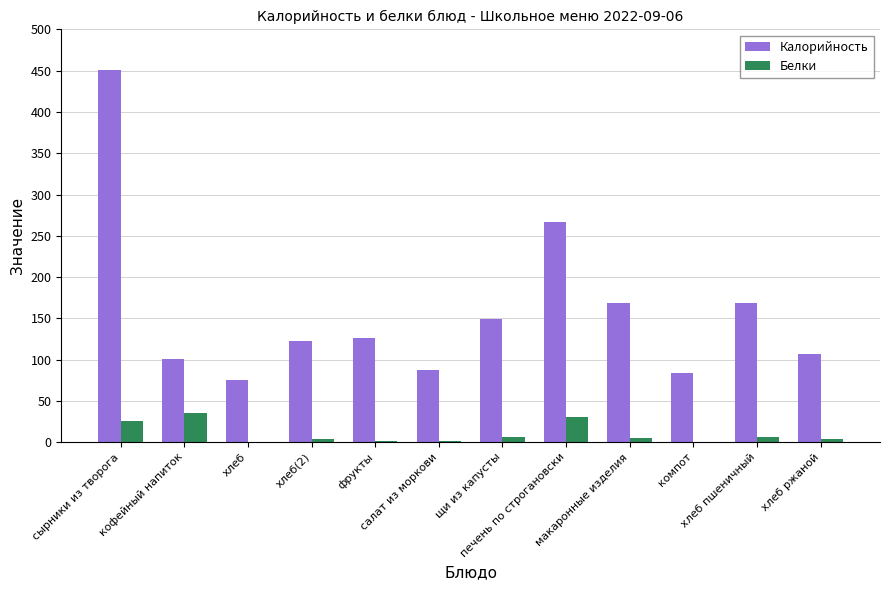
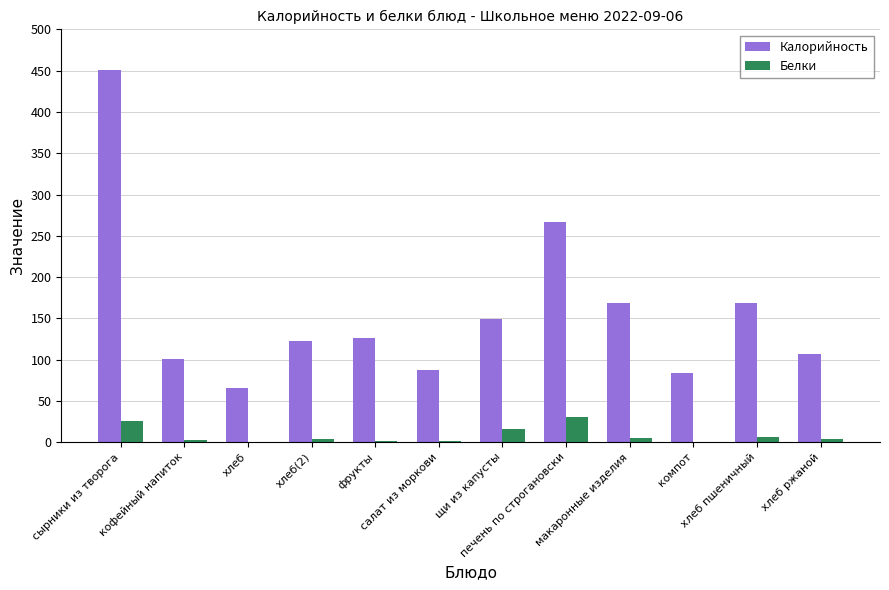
Белки, кофейный напиток: 40 -> 0
Калорийность, хлеб: 80 -> 70
Белки, щи из капусты: 10 -> 20
